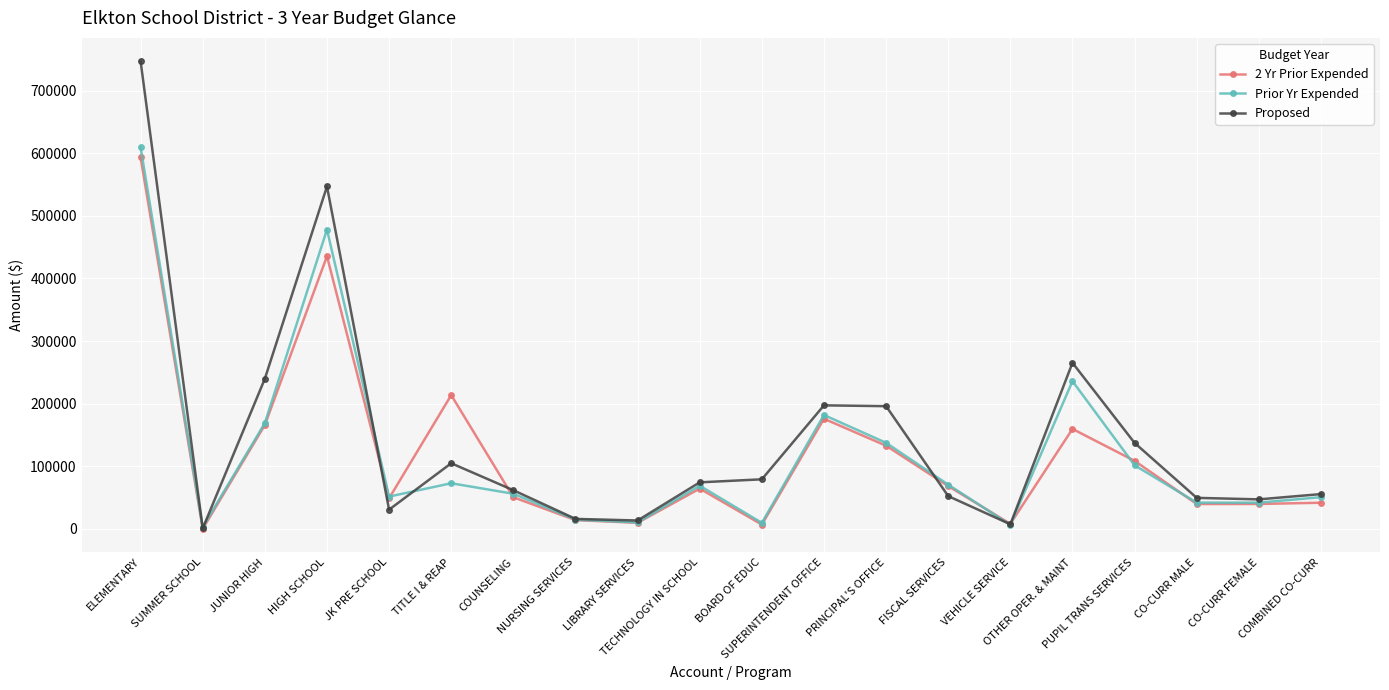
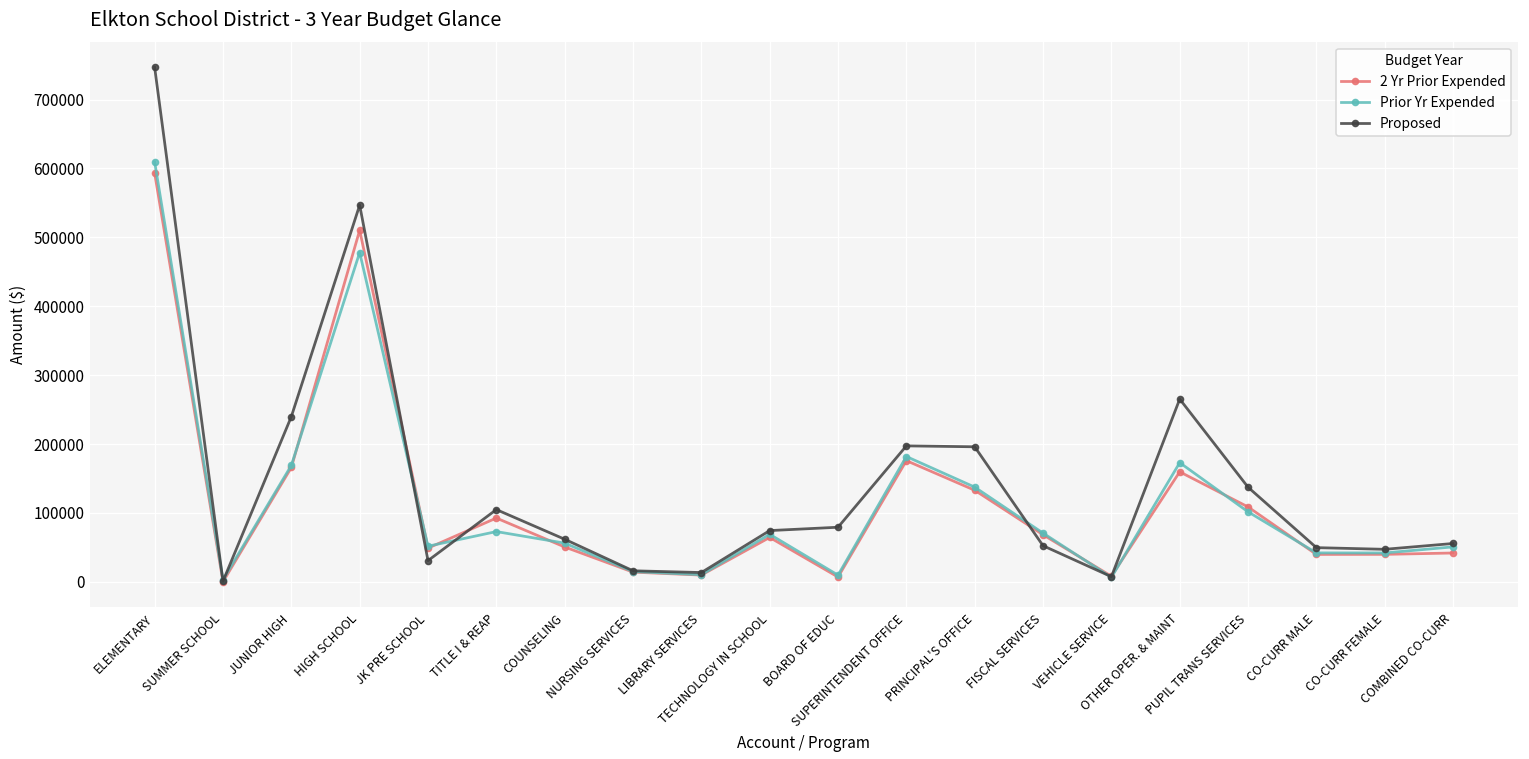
2 Yr Prior Expended, HIGH SCHOOL: 440000 -> 510000
2 Yr Prior Expended, TITLE I & REAP: 210000 -> 90000
Prior Yr Expended, OTHER OPER. & MAINT: 240000 -> 170000
